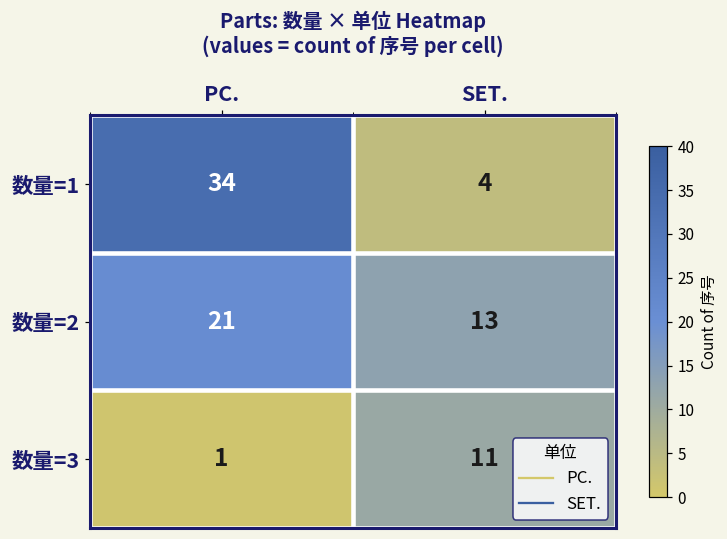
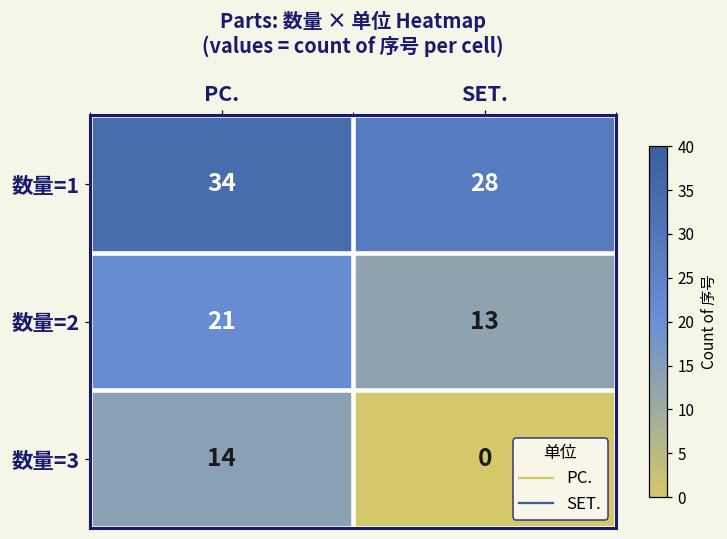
数量=1, SET.: 4 -> 28
数量=3, PC.: 1 -> 14
数量=3, SET.: 11 -> 0
